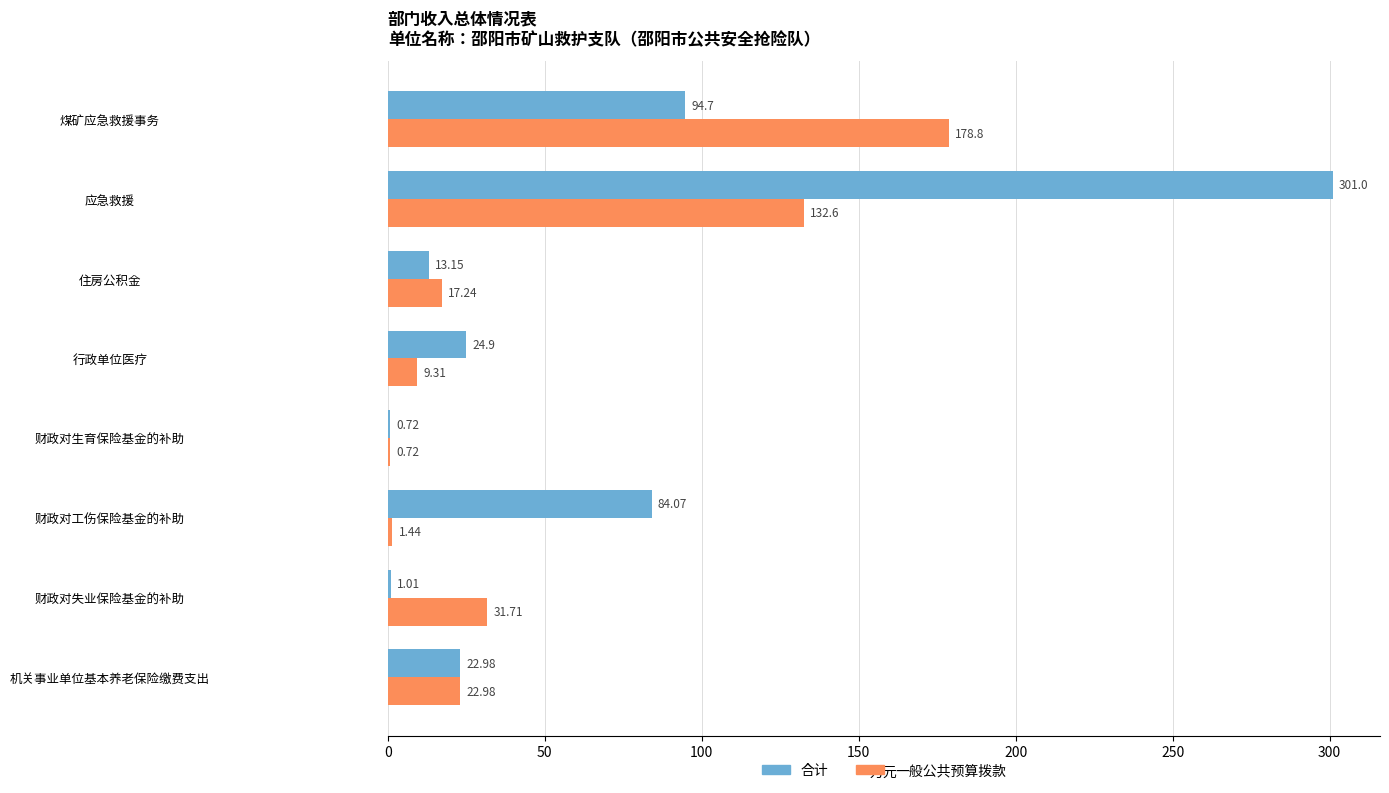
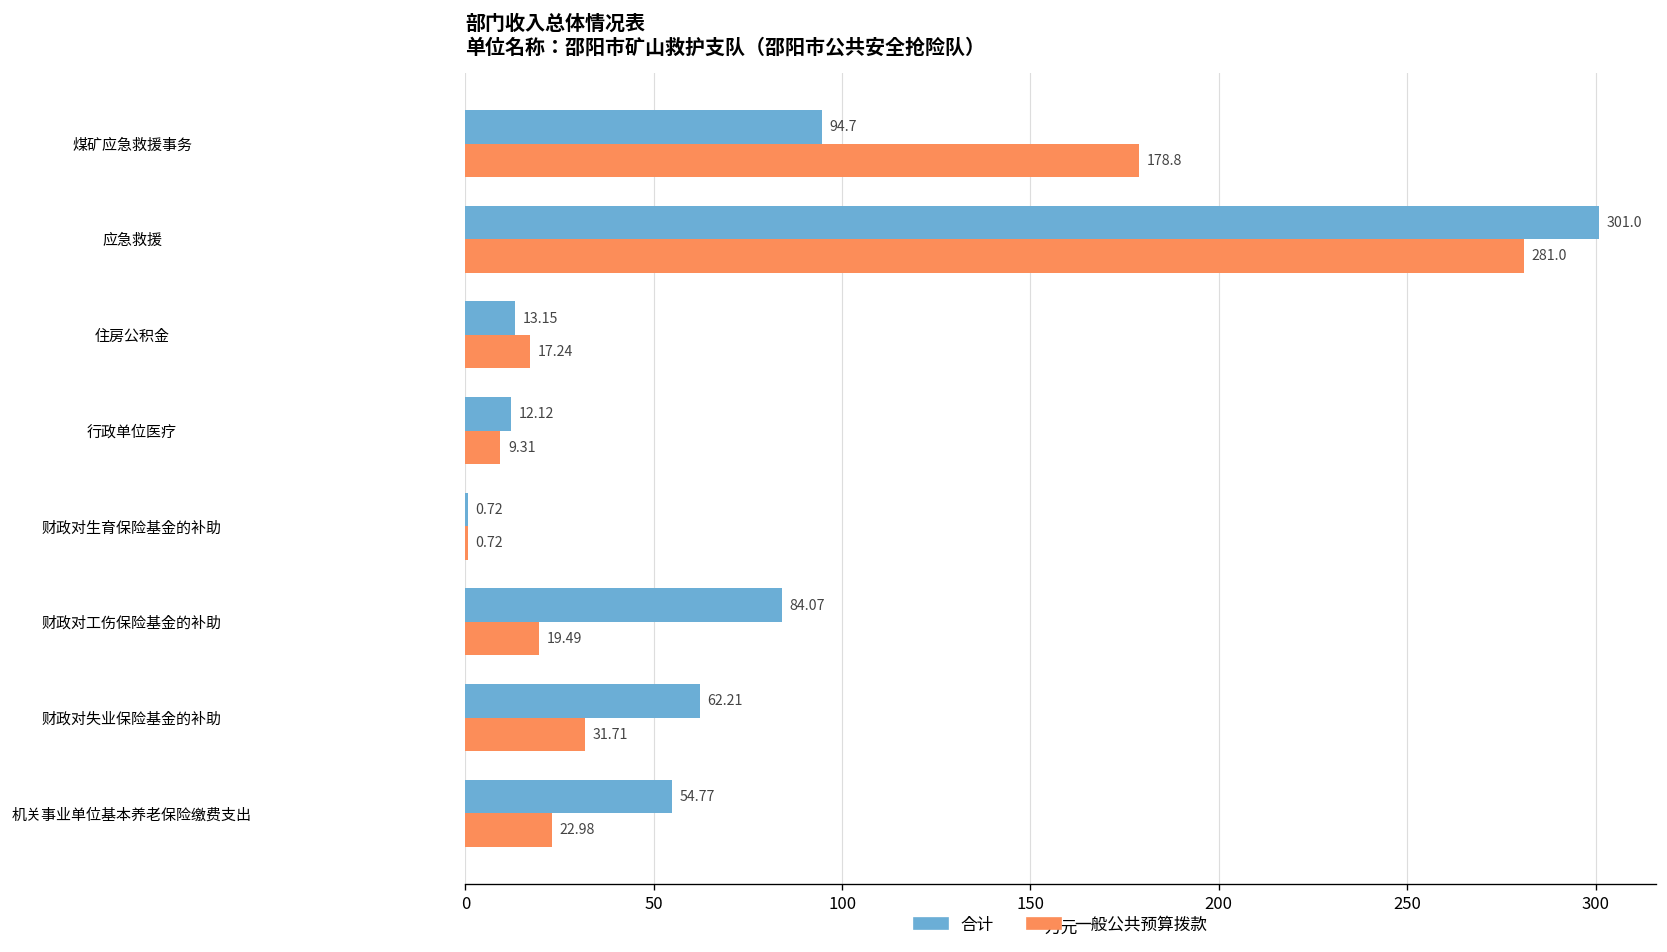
一般公共预算拨款, 应急救援: 132.6 -> 281.0
合计, 行政单位医疗: 24.9 -> 12.12
一般公共预算拨款, 财政对工伤保险基金的补助: 1.44 -> 19.49
合计, 财政对失业保险基金的补助: 1.01 -> 62.21
合计, 机关事业单位基本养老保险缴费支出: 22.98 -> 54.77
